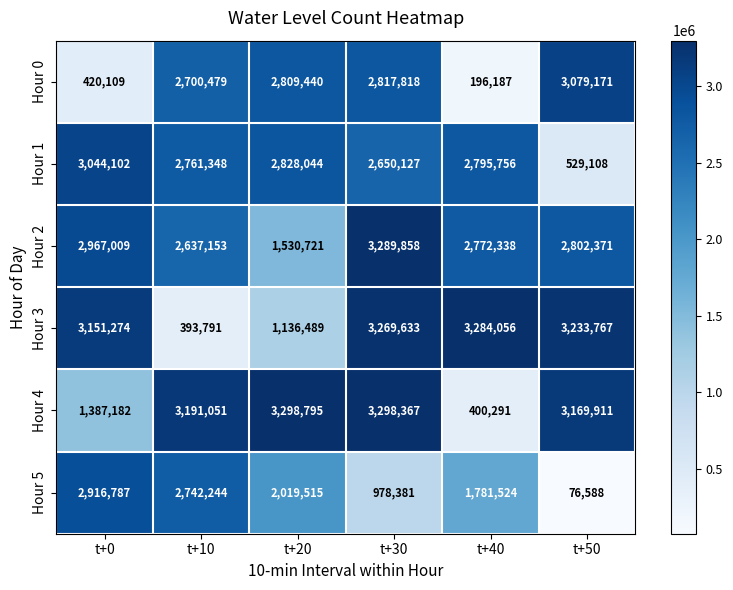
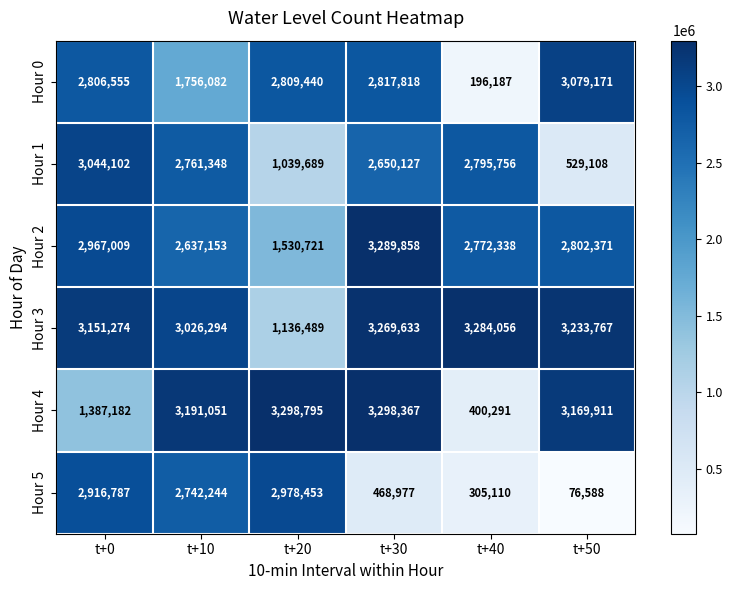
Hour 0, t+0: 420,109 -> 2,806,555
Hour 0, t+10: 2,700,479 -> 1,756,082
Hour 1, t+20: 2,828,044 -> 1,039,689
Hour 3, t+10: 393,791 -> 3,026,294
Hour 5, t+20: 2,019,515 -> 2,978,453
Hour 5, t+30: 978,381 -> 468,977
Hour 5, t+40: 1,781,524 -> 305,110
